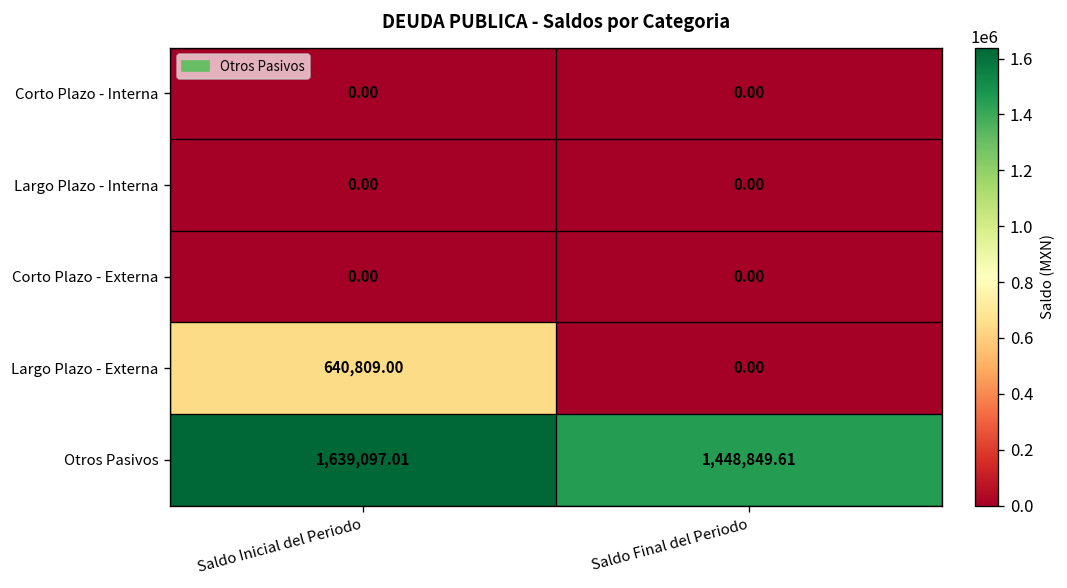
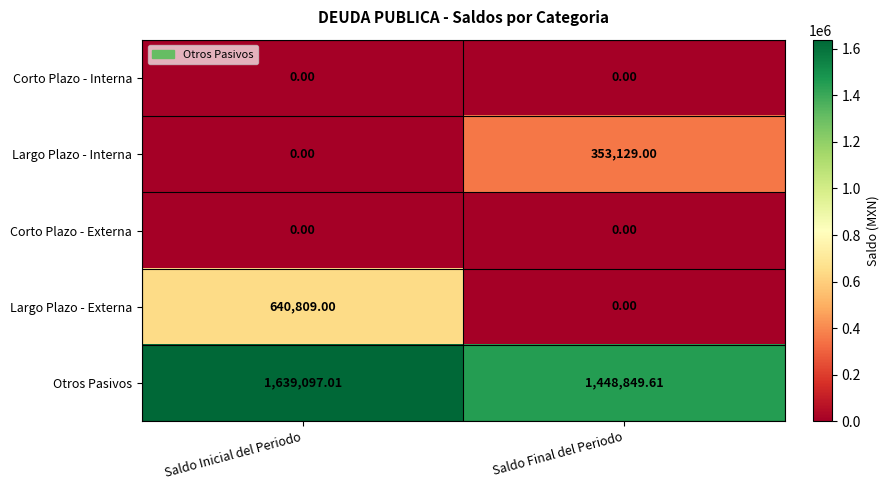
Largo Plazo - Interna, Saldo Final del Periodo: 0.00 -> 353,129.00
